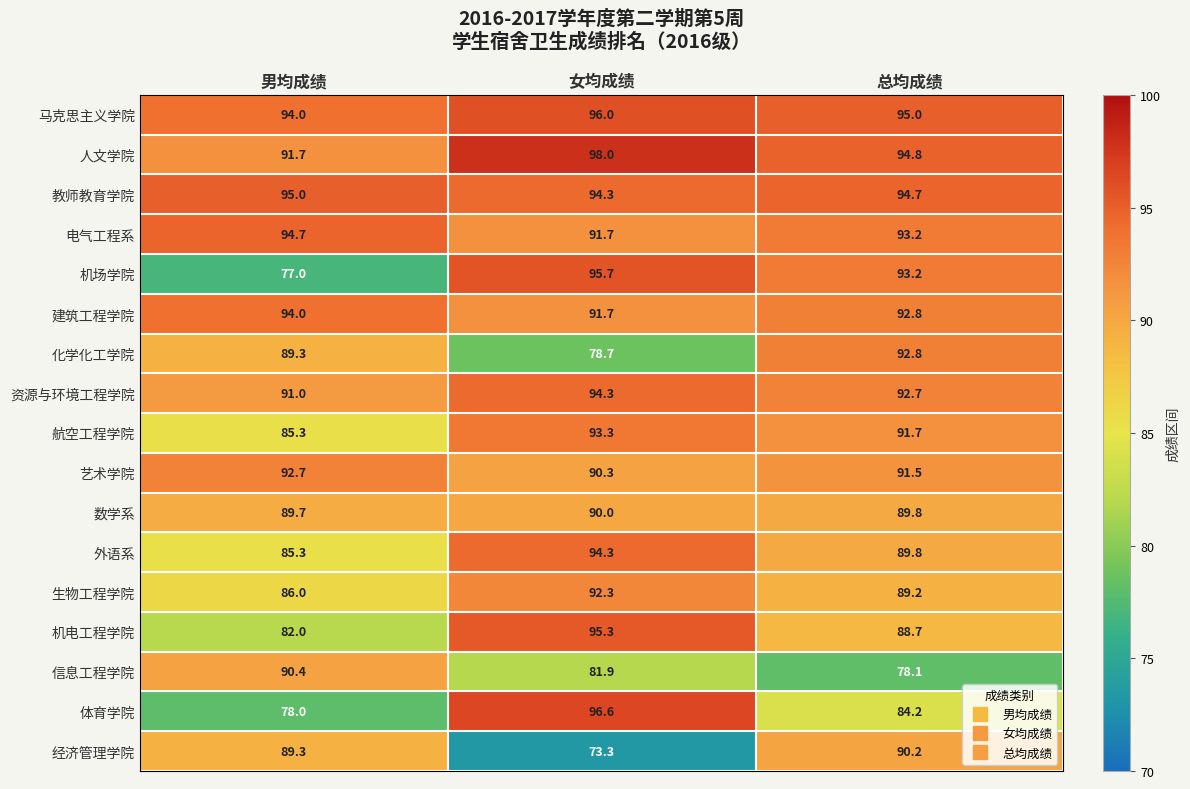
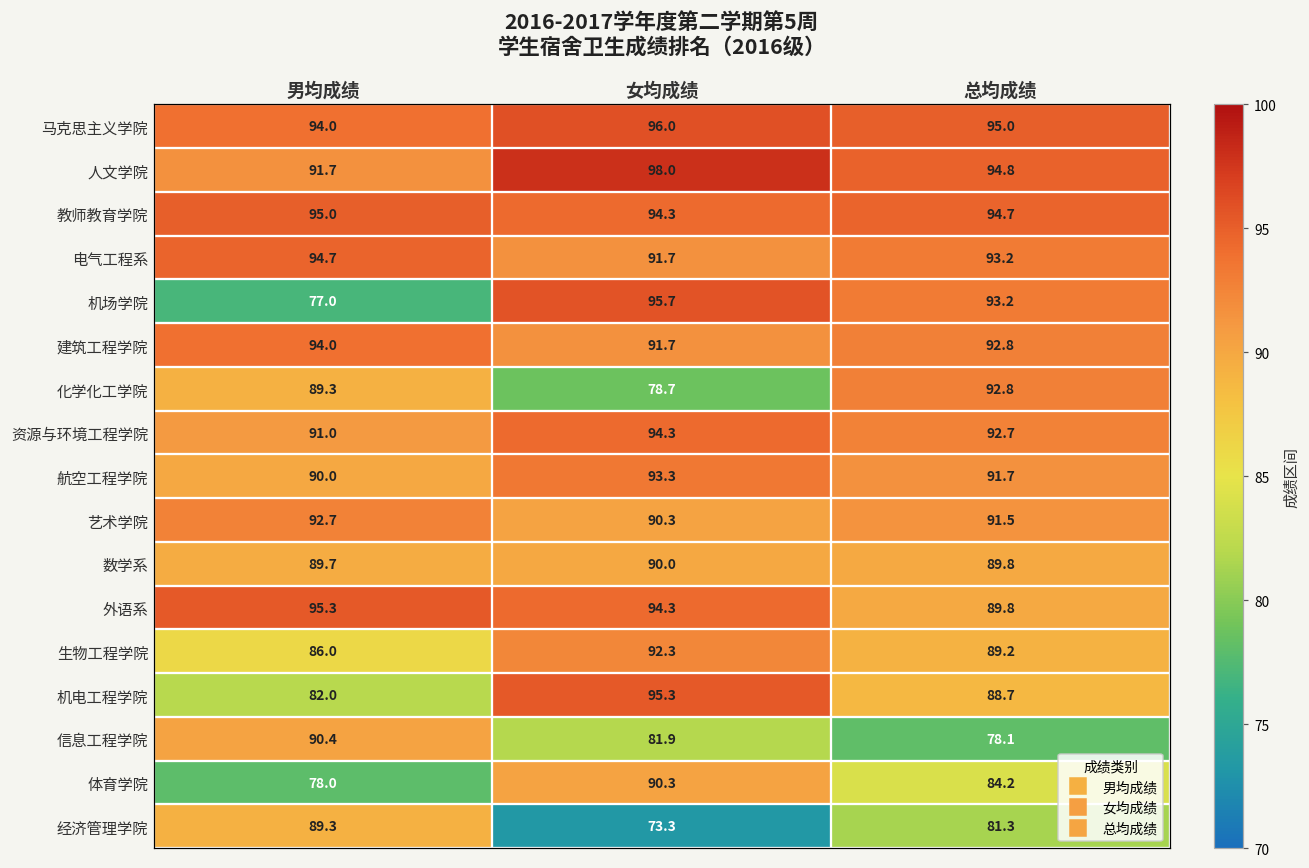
航空工程学院, 男均成绩: 85.3 -> 90.0
外语系, 男均成绩: 85.3 -> 95.3
体育学院, 女均成绩: 96.6 -> 90.3
经济管理学院, 总均成绩: 90.2 -> 81.3
